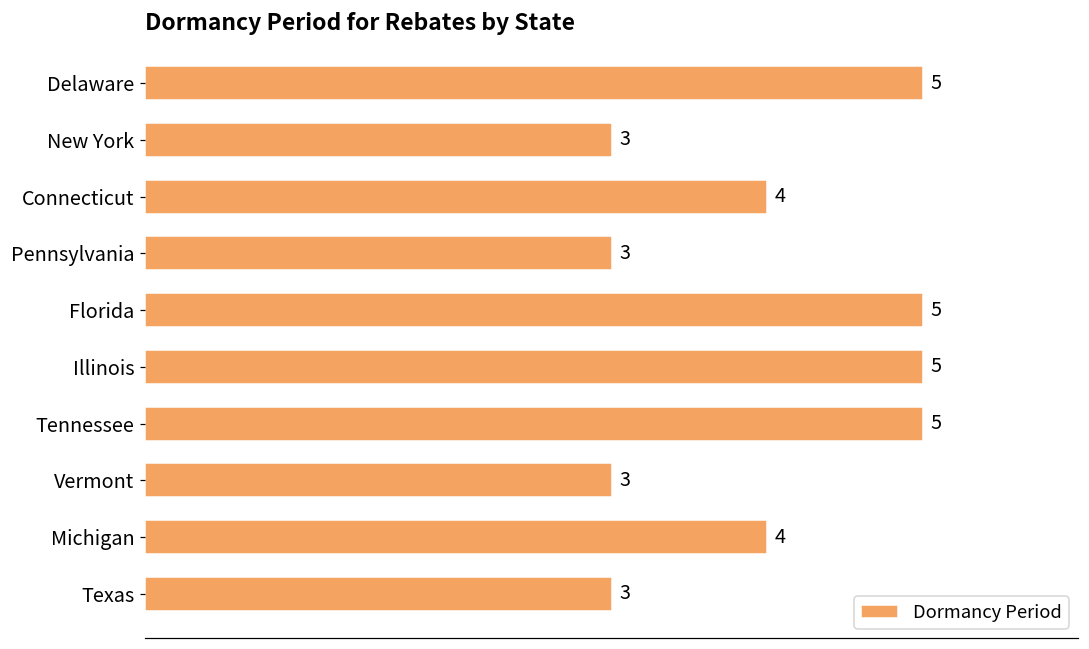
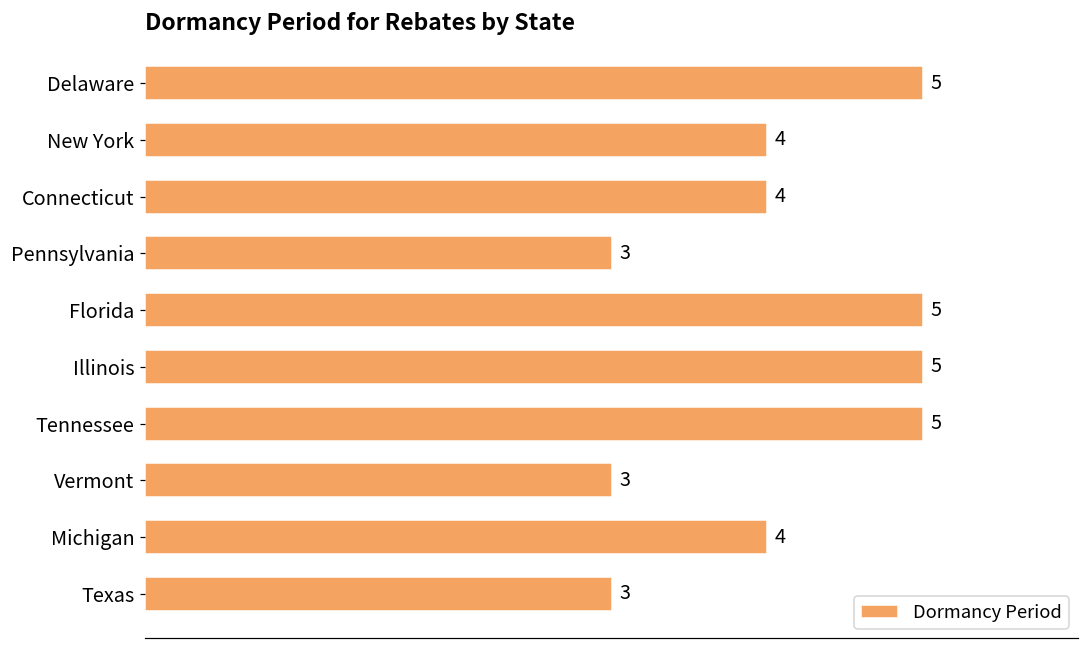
New York: 3 -> 4
